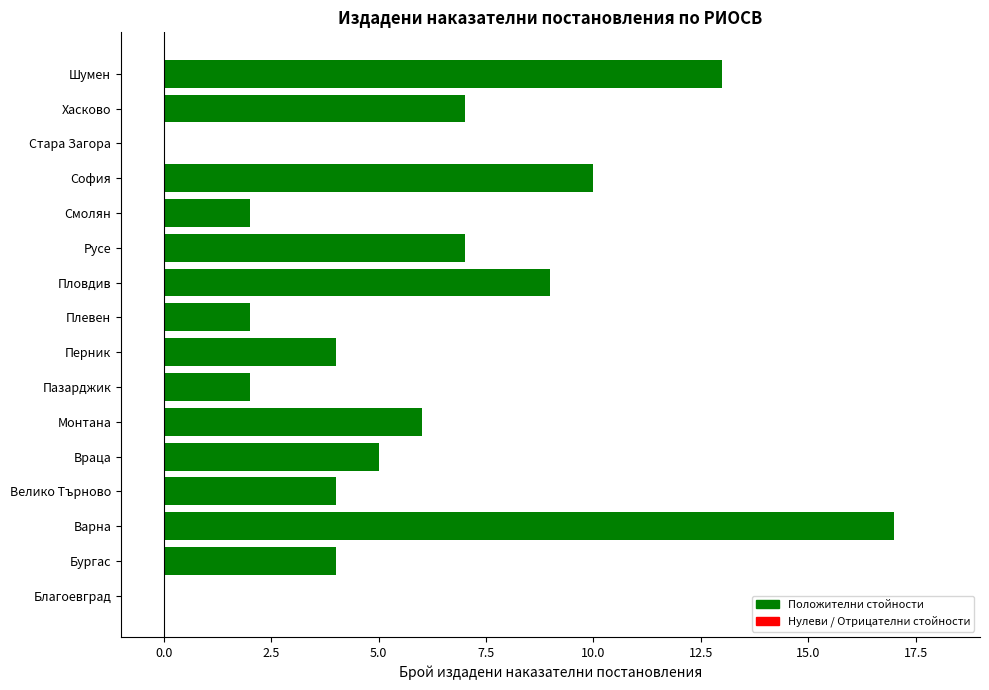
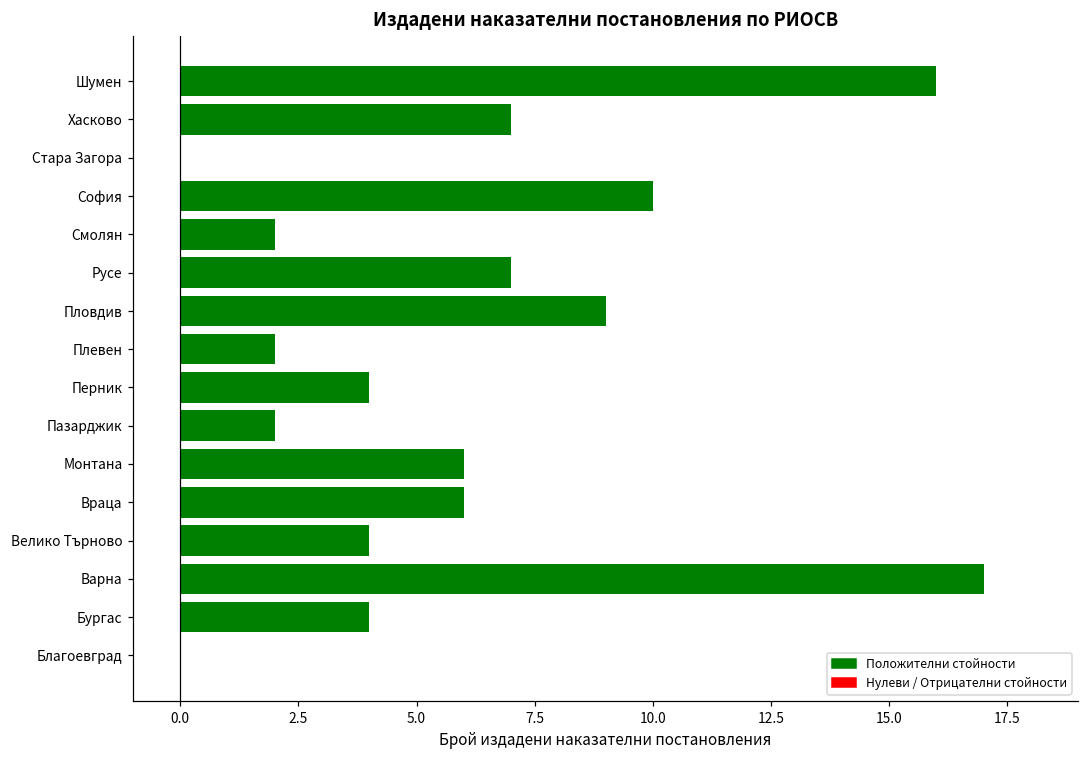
Шумен: 13 -> 16
Враца: 5 -> 6
